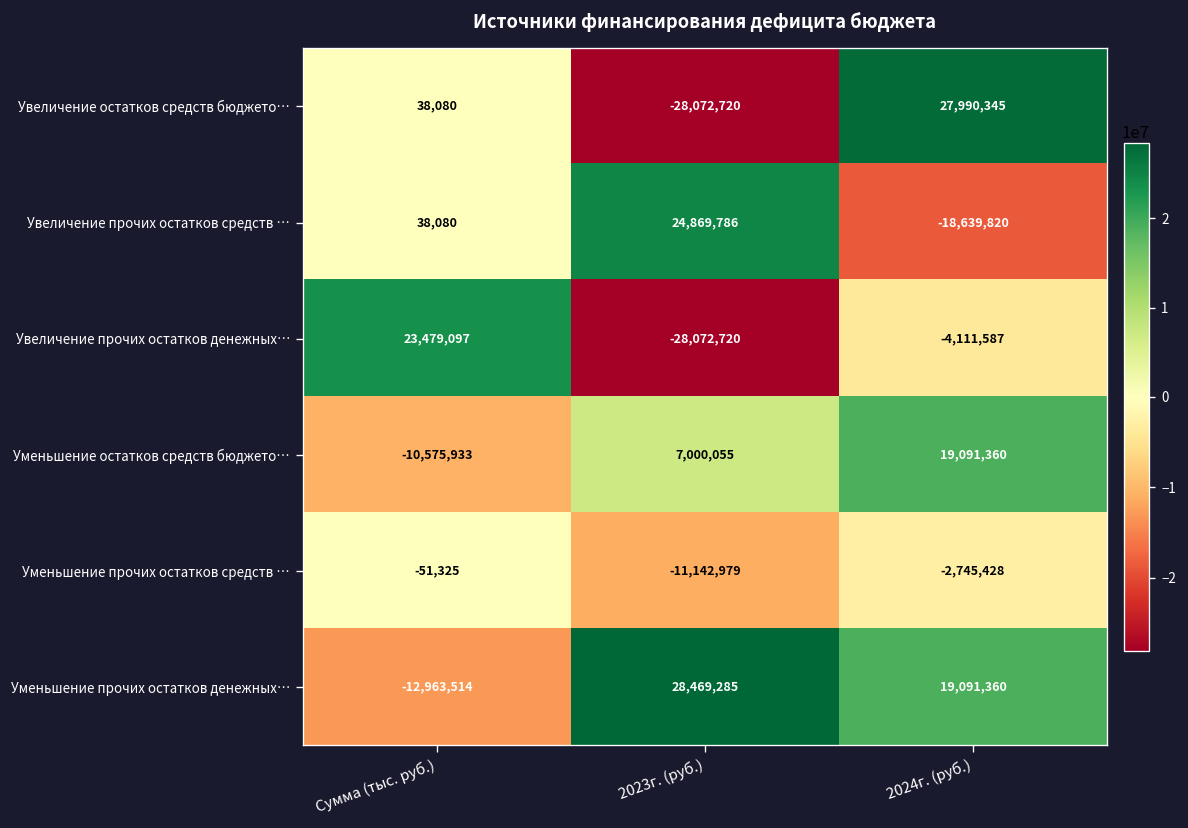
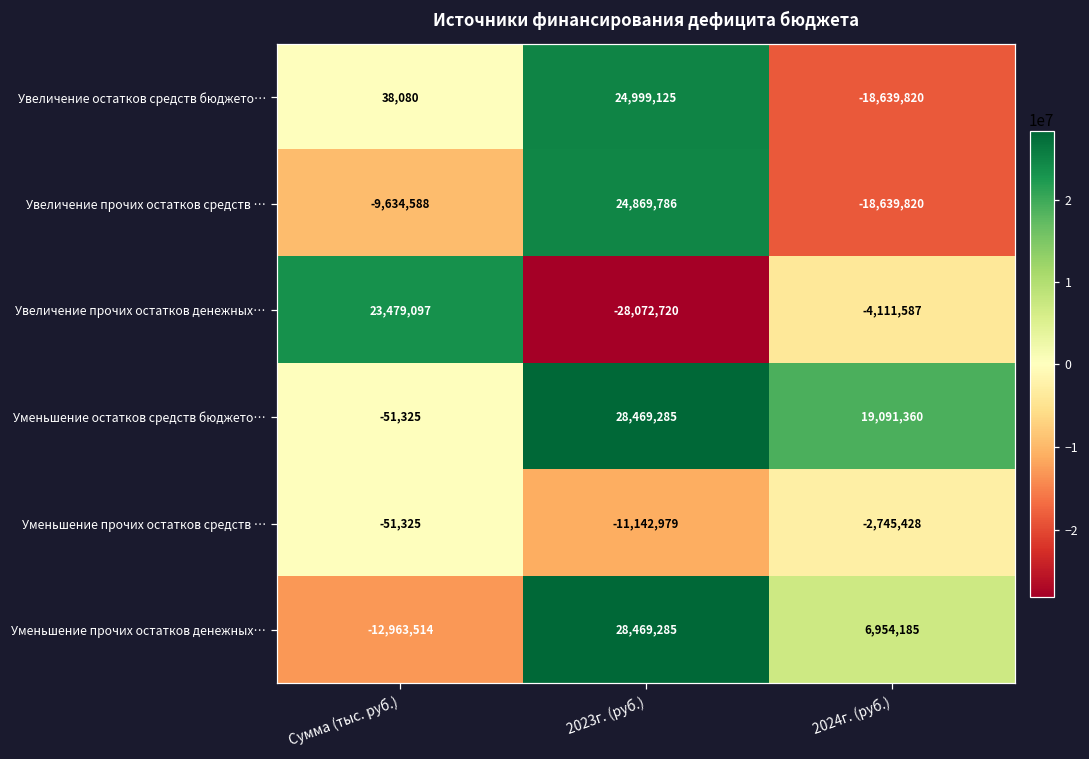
Увеличение остатков средств бюджето…, 2023г. (руб.): -28,072,720 -> 24,999,125
Увеличение остатков средств бюджето…, 2024г. (руб.): 27,990,345 -> -18,639,820
Увеличение прочих остатков средств …, Сумма (тыс. руб.): 38,080 -> -9,634,588
Уменьшение остатков средств бюджето…, Сумма (тыс. руб.): -10,575,933 -> -51,325
Уменьшение остатков средств бюджето…, 2023г. (руб.): 7,000,055 -> 28,469,285
Уменьшение прочих остатков денежных…, 2024г. (руб.): 19,091,360 -> 6,954,185
